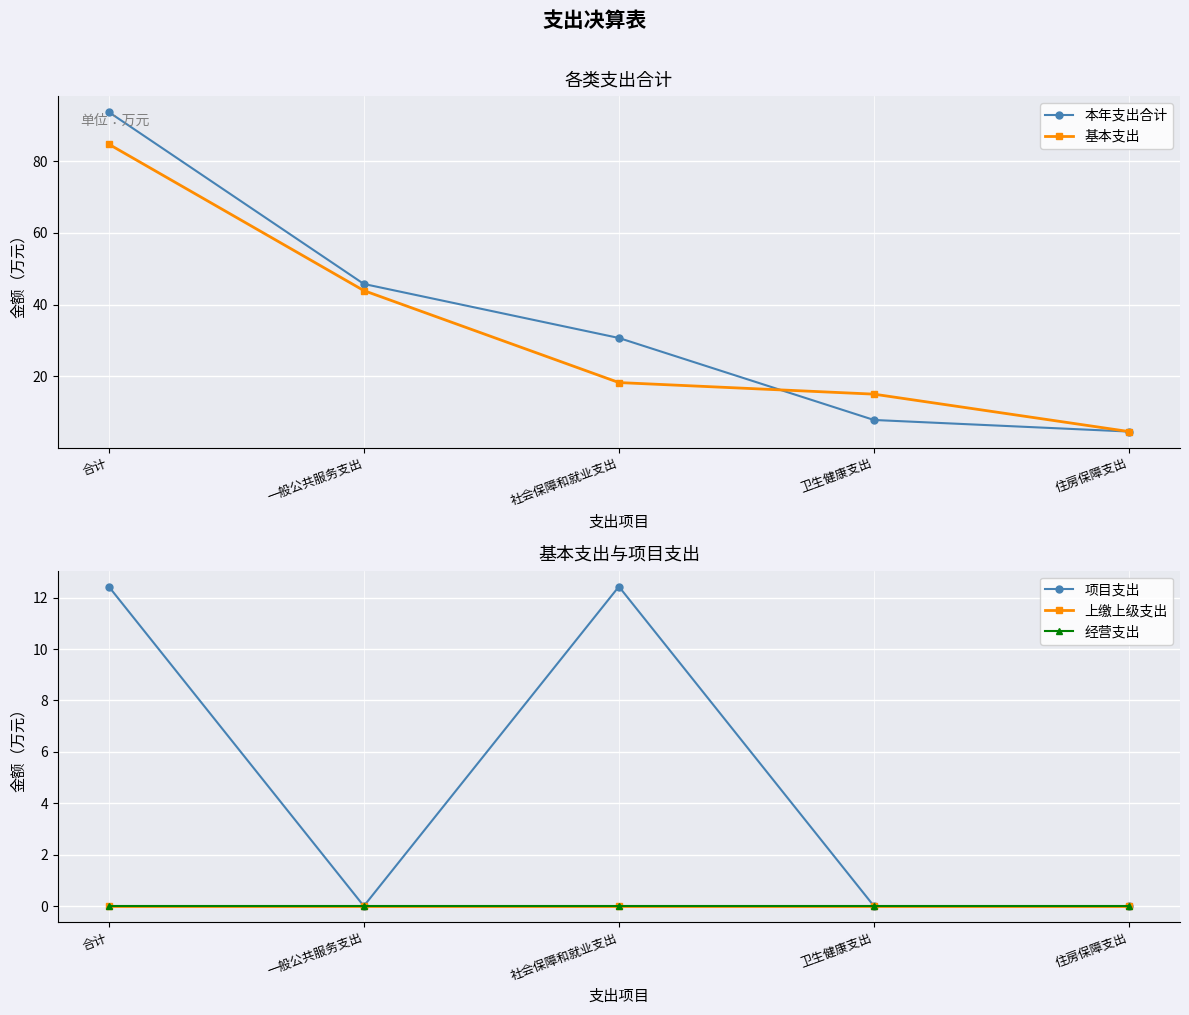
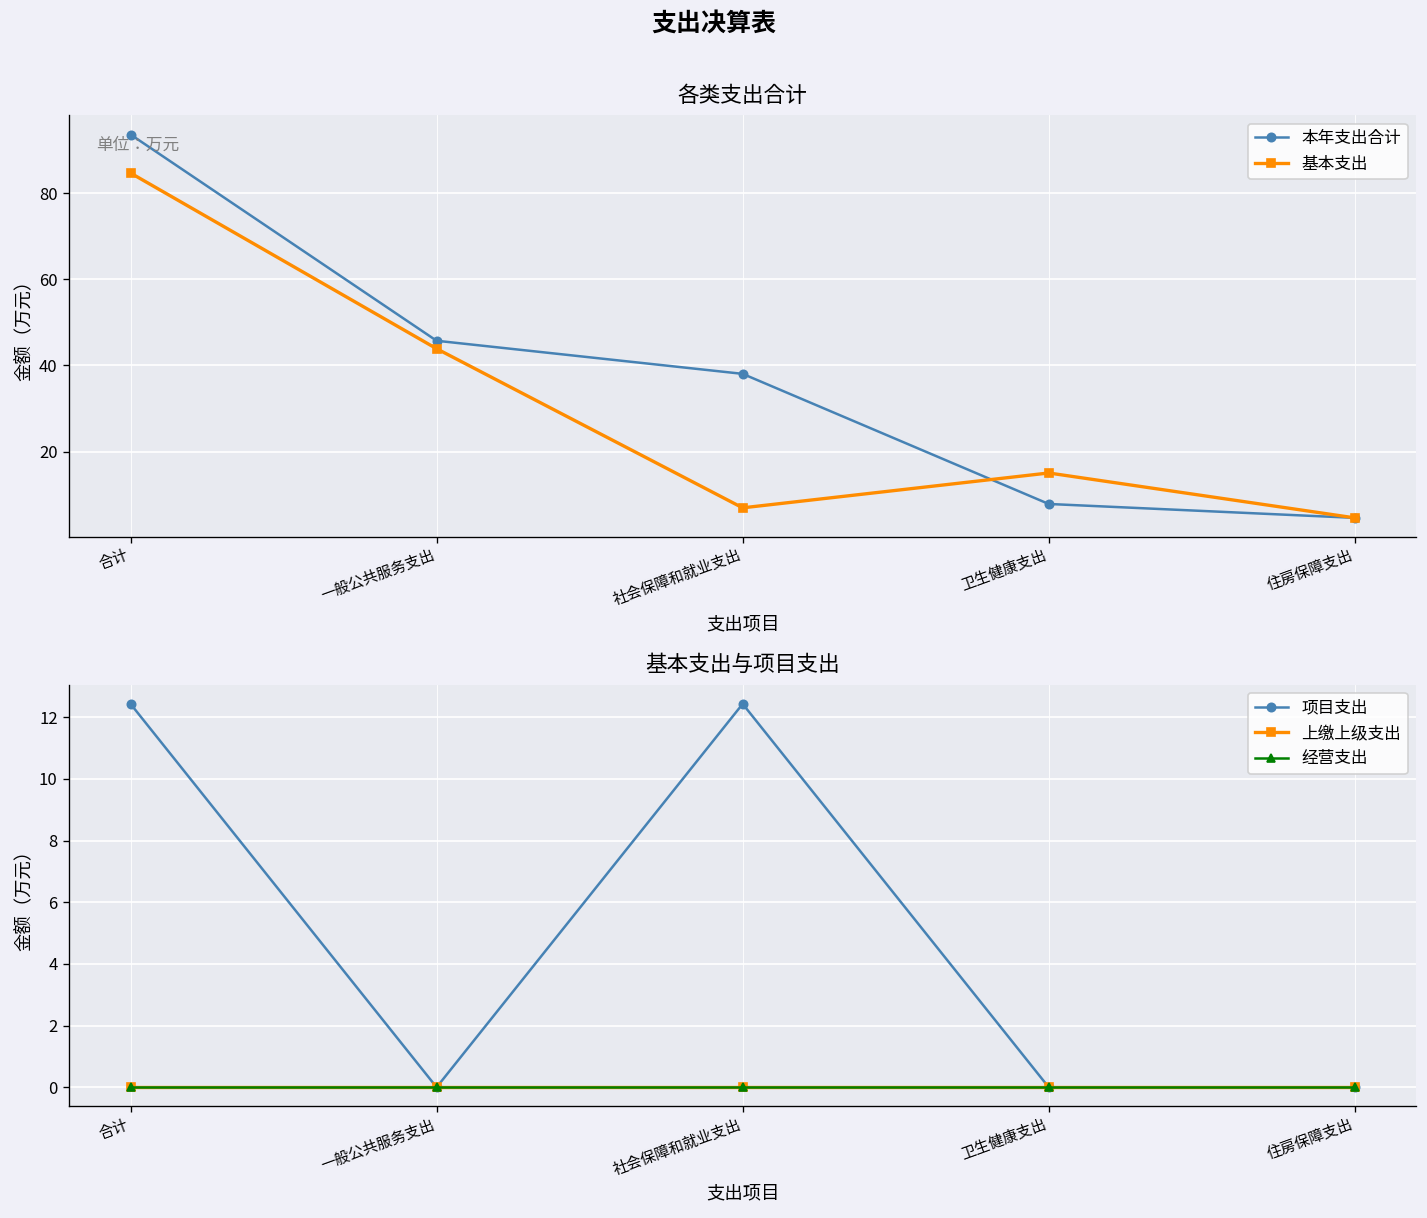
各类支出合计, 本年支出合计, 社会保障和就业支出: 31 -> 38
各类支出合计, 基本支出, 社会保障和就业支出: 18 -> 7
